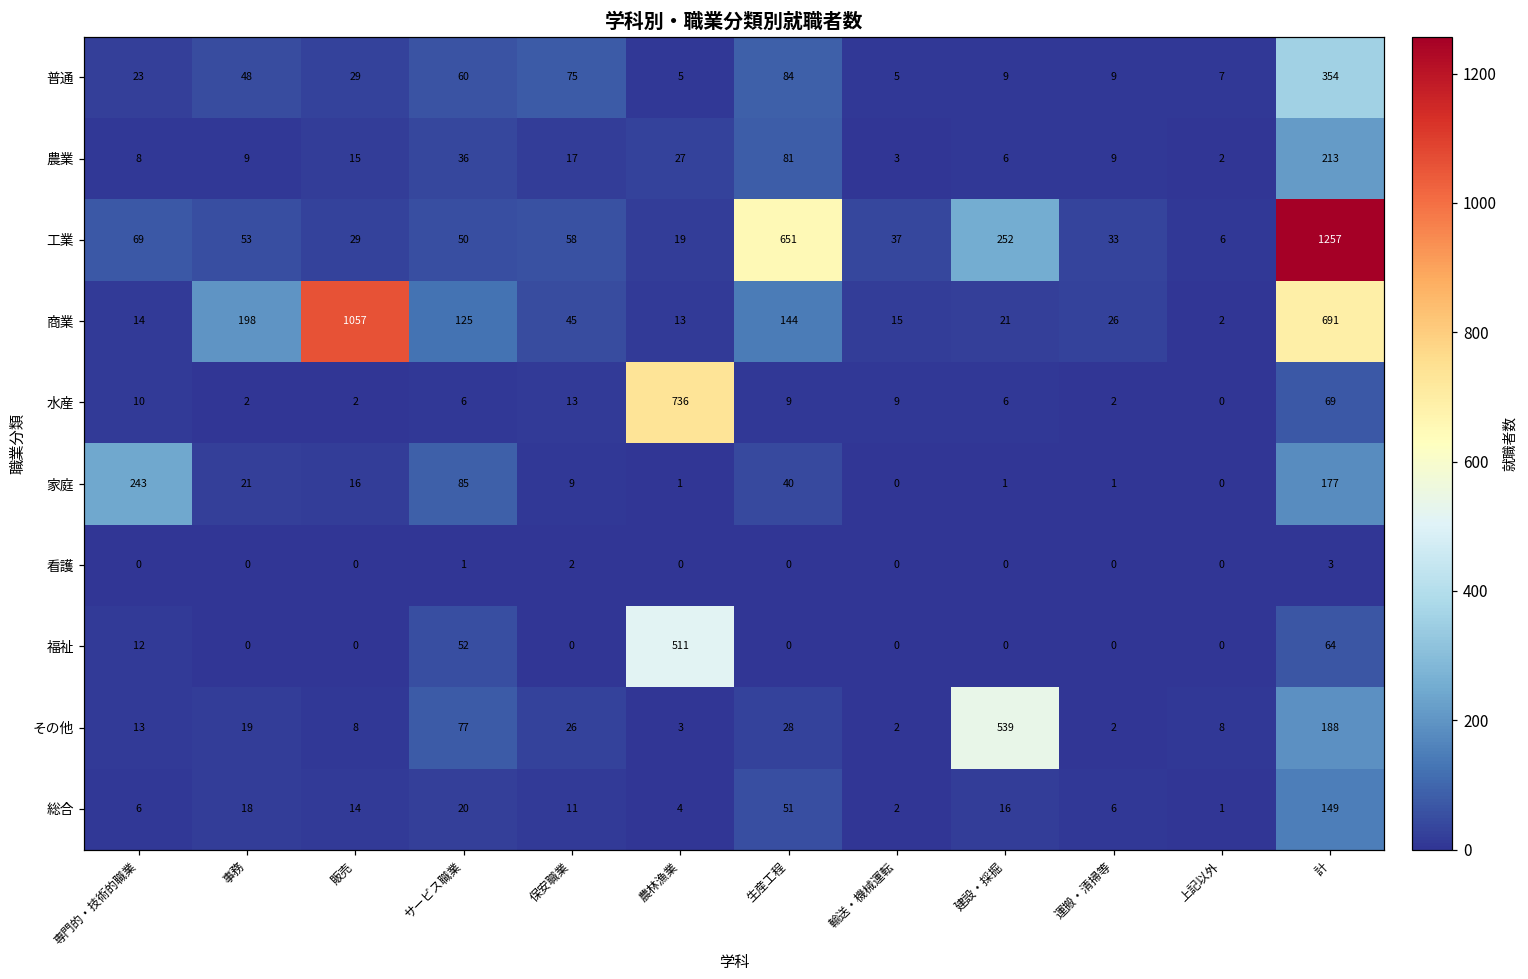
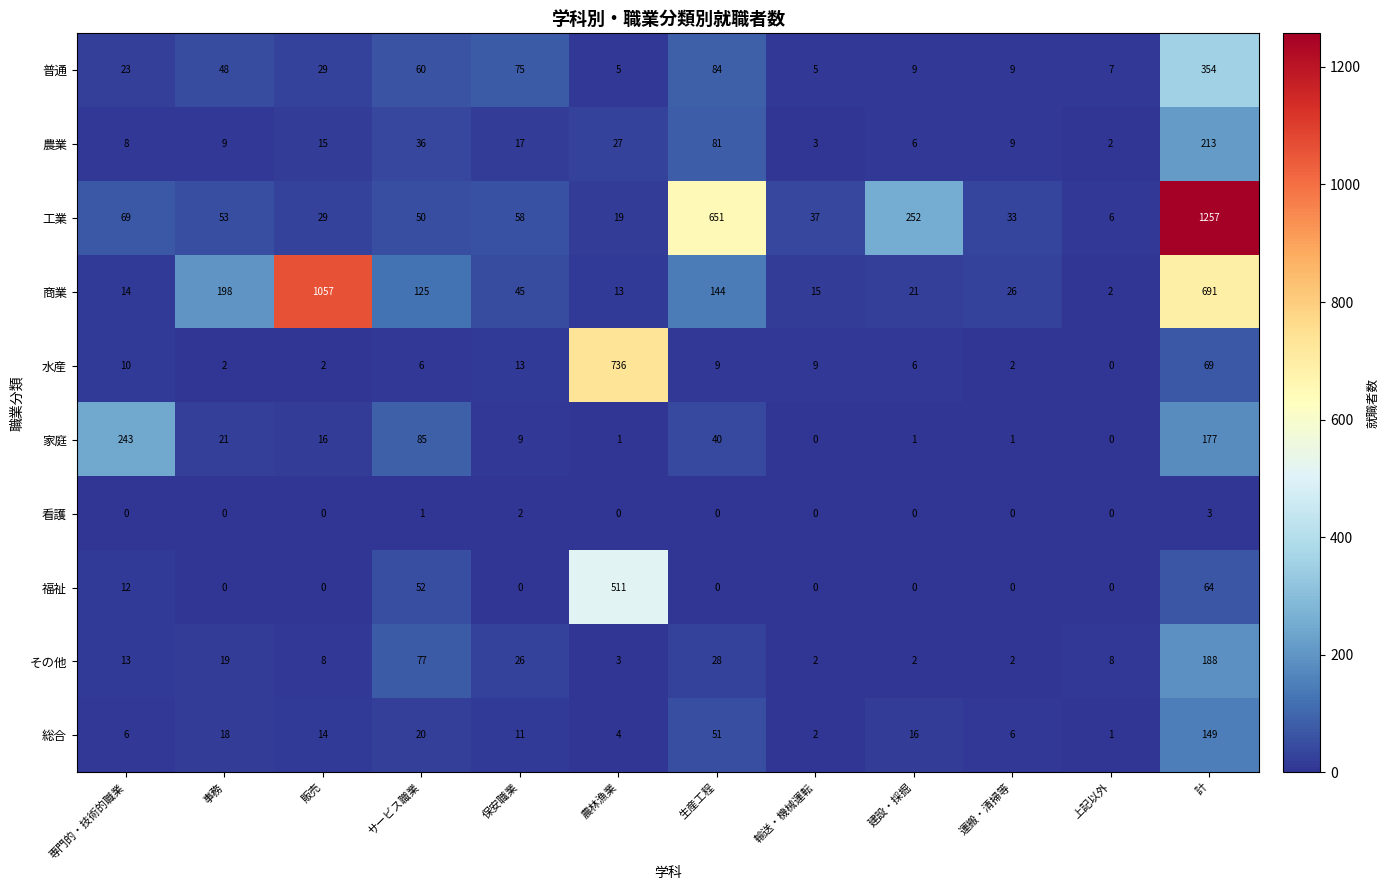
その他, 建設・採掘: 539 -> 2
